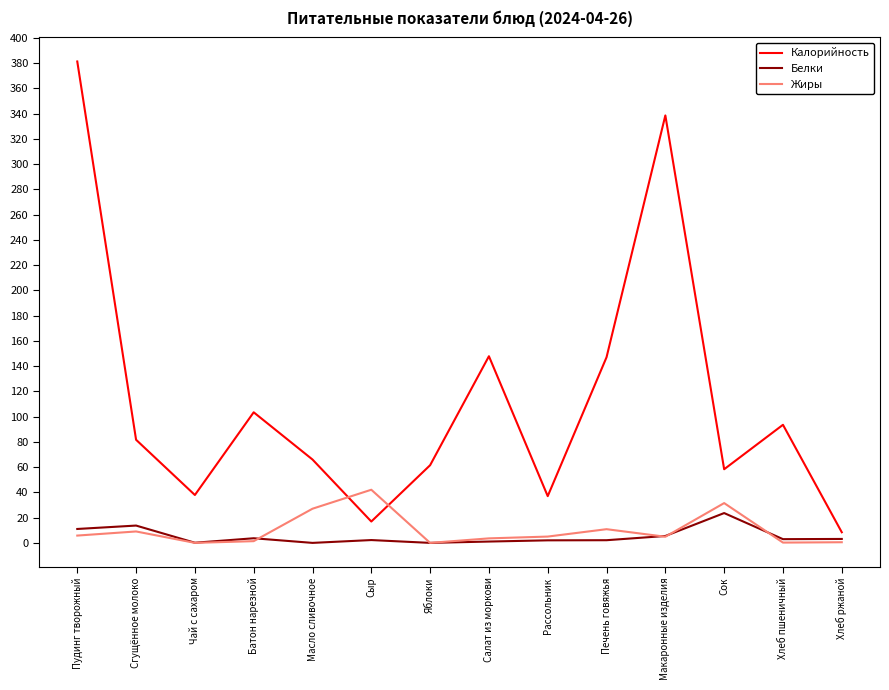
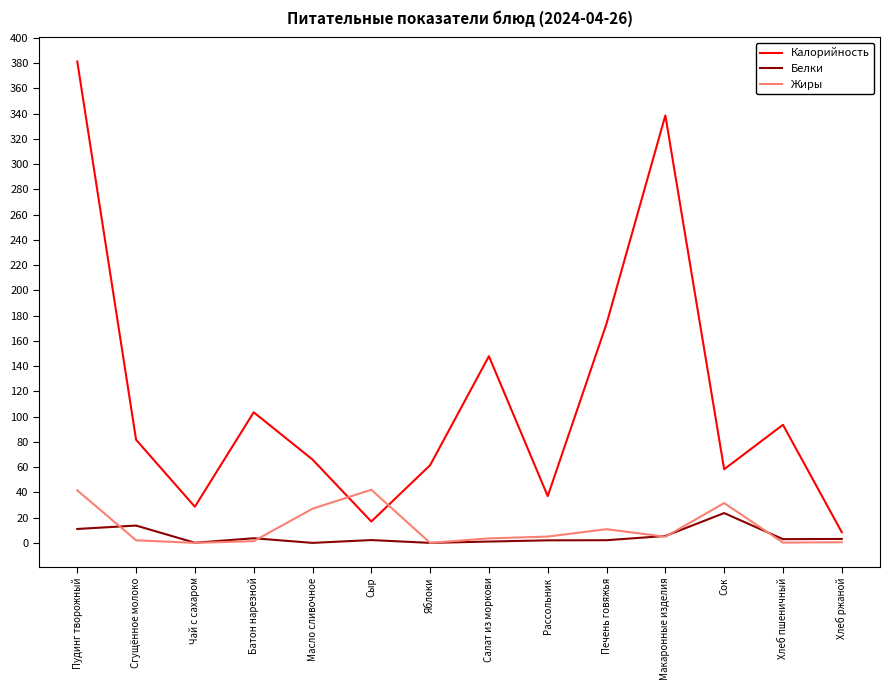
Жиры, Пудинг творожный: 6 -> 42
Жиры, Сгущённое молоко: 9 -> 2
Калорийность, Чай с сахаром: 38 -> 29
Калорийность, Печень говяжья: 147 -> 174
